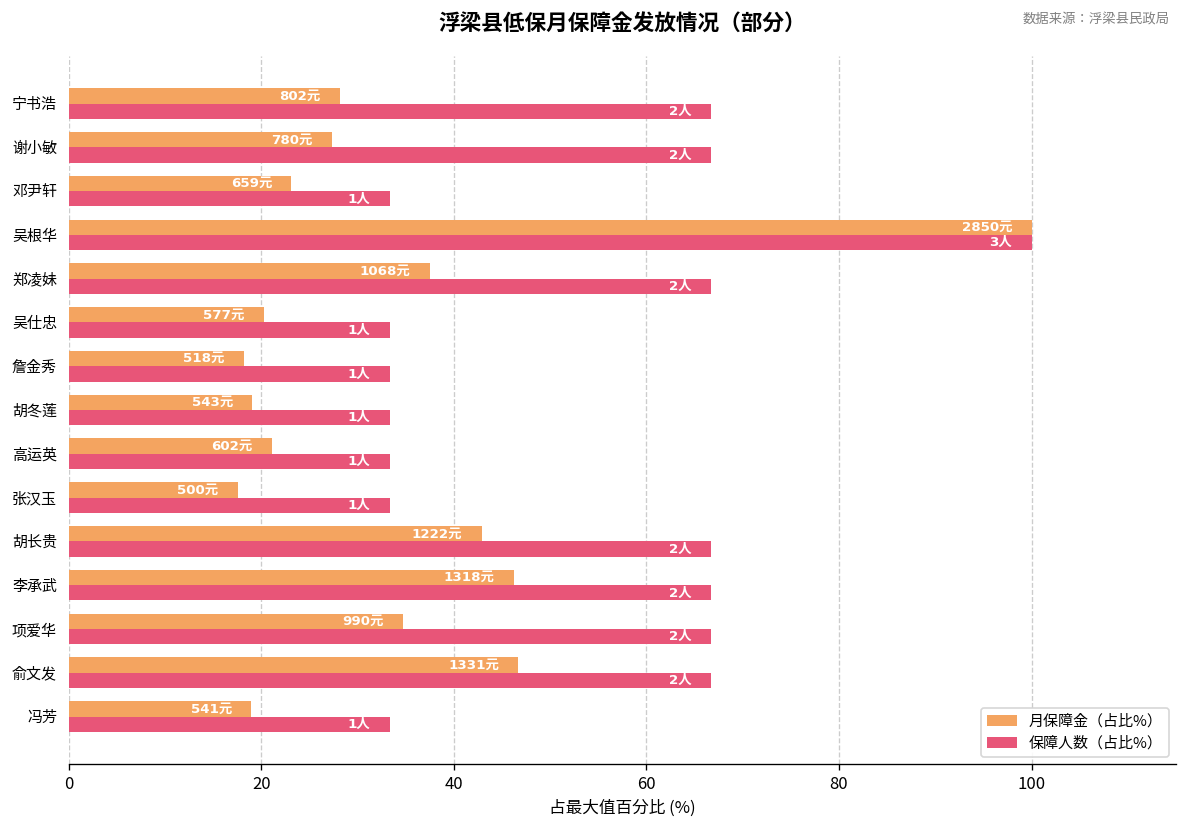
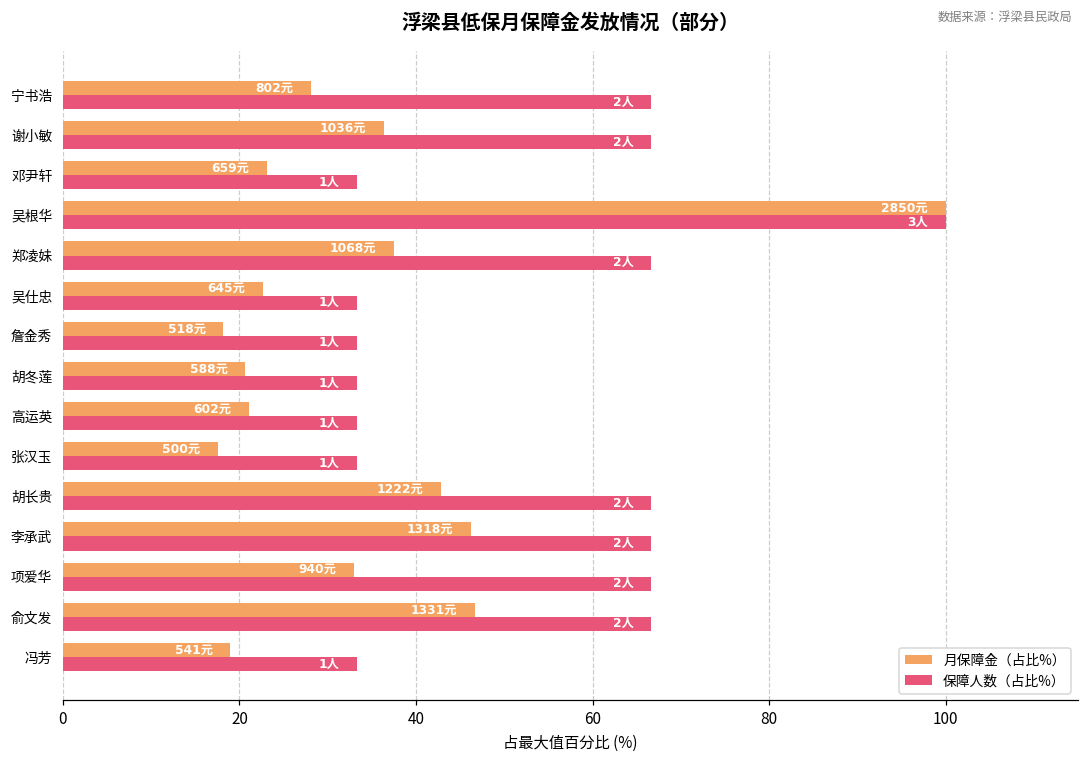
月保障金（占比%）, 谢小敏: 780元 -> 1036元
月保障金（占比%）, 吴仕忠: 577元 -> 645元
月保障金（占比%）, 胡冬莲: 543元 -> 588元
月保障金（占比%）, 项爱华: 990元 -> 940元
